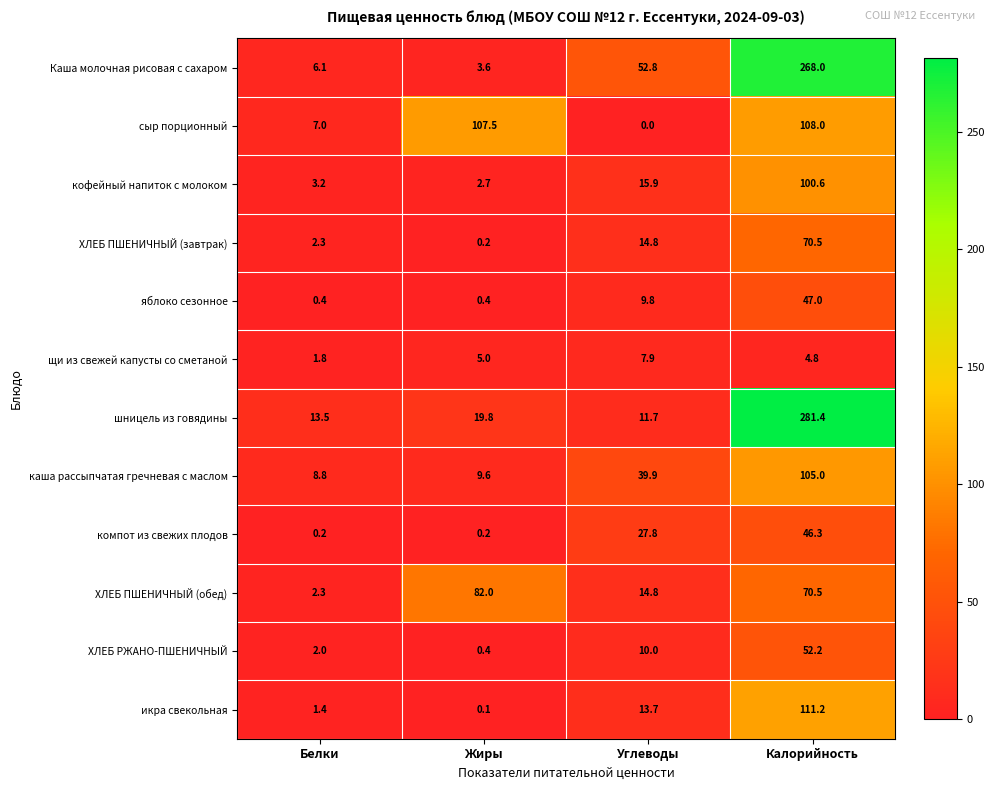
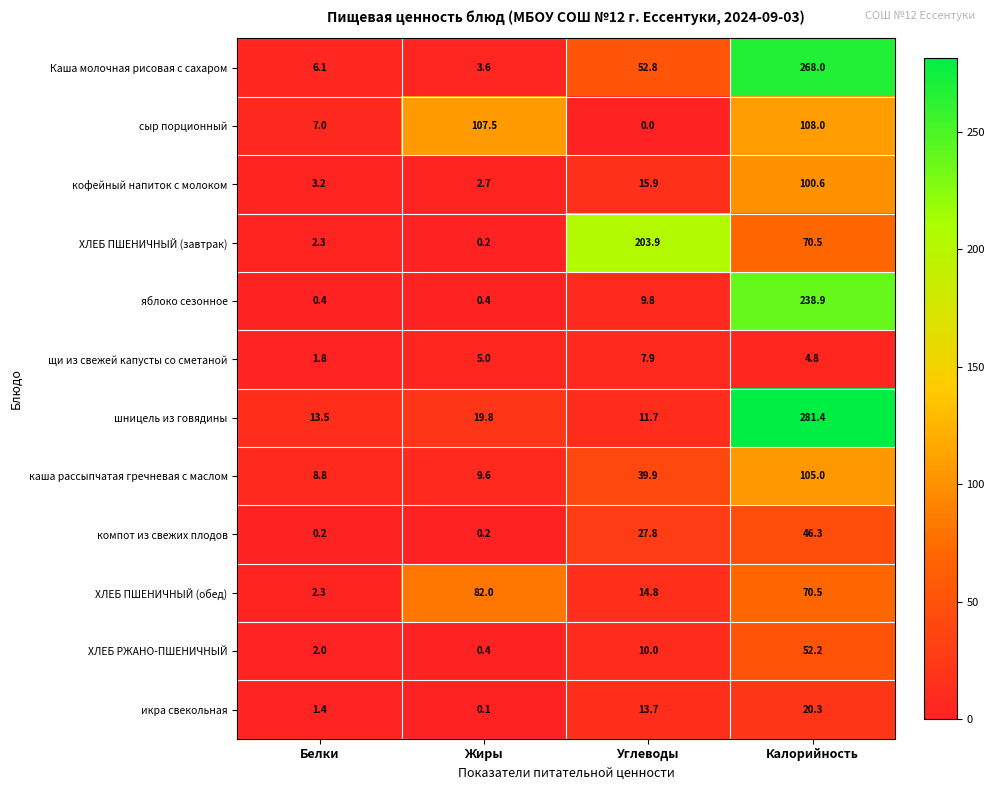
ХЛЕБ ПШЕНИЧНЫЙ (завтрак), Углеводы: 14.8 -> 203.9
яблоко сезонное, Калорийность: 47.0 -> 238.9
икра свекольная, Калорийность: 111.2 -> 20.3
